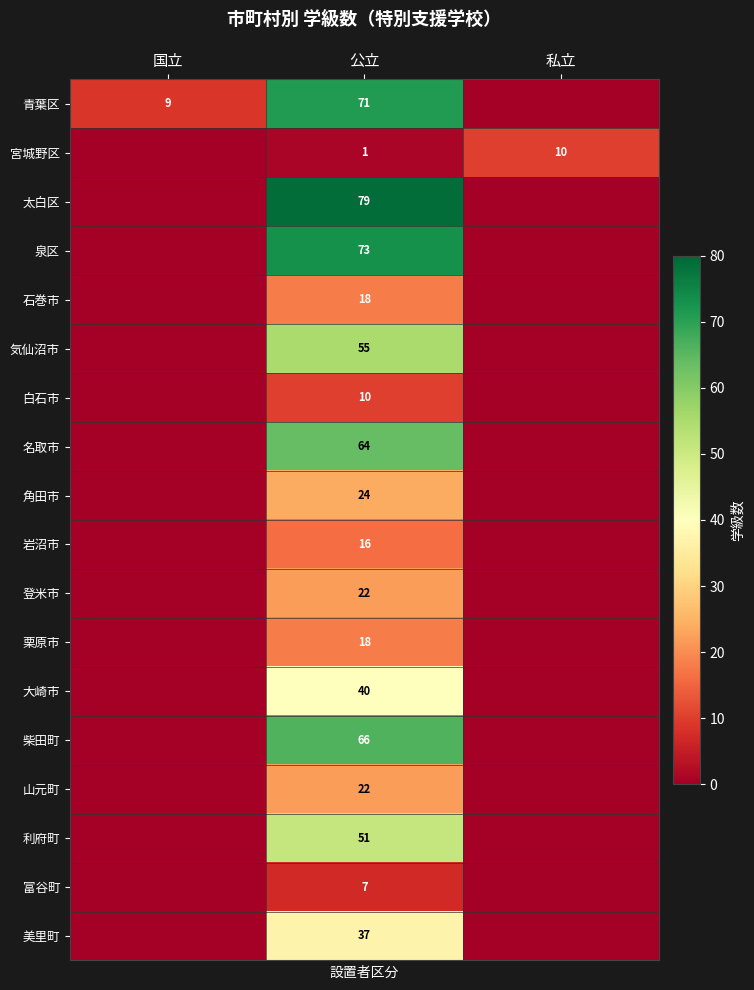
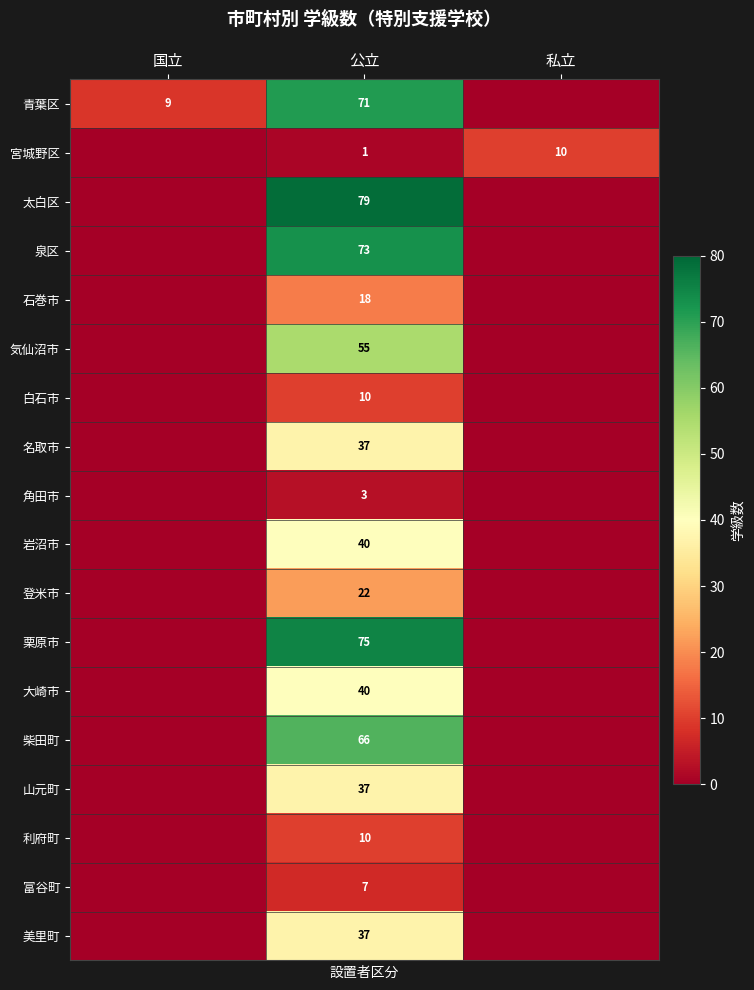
名取市, 公立: 64 -> 37
角田市, 公立: 24 -> 3
岩沼市, 公立: 16 -> 40
栗原市, 公立: 18 -> 75
山元町, 公立: 22 -> 37
利府町, 公立: 51 -> 10
